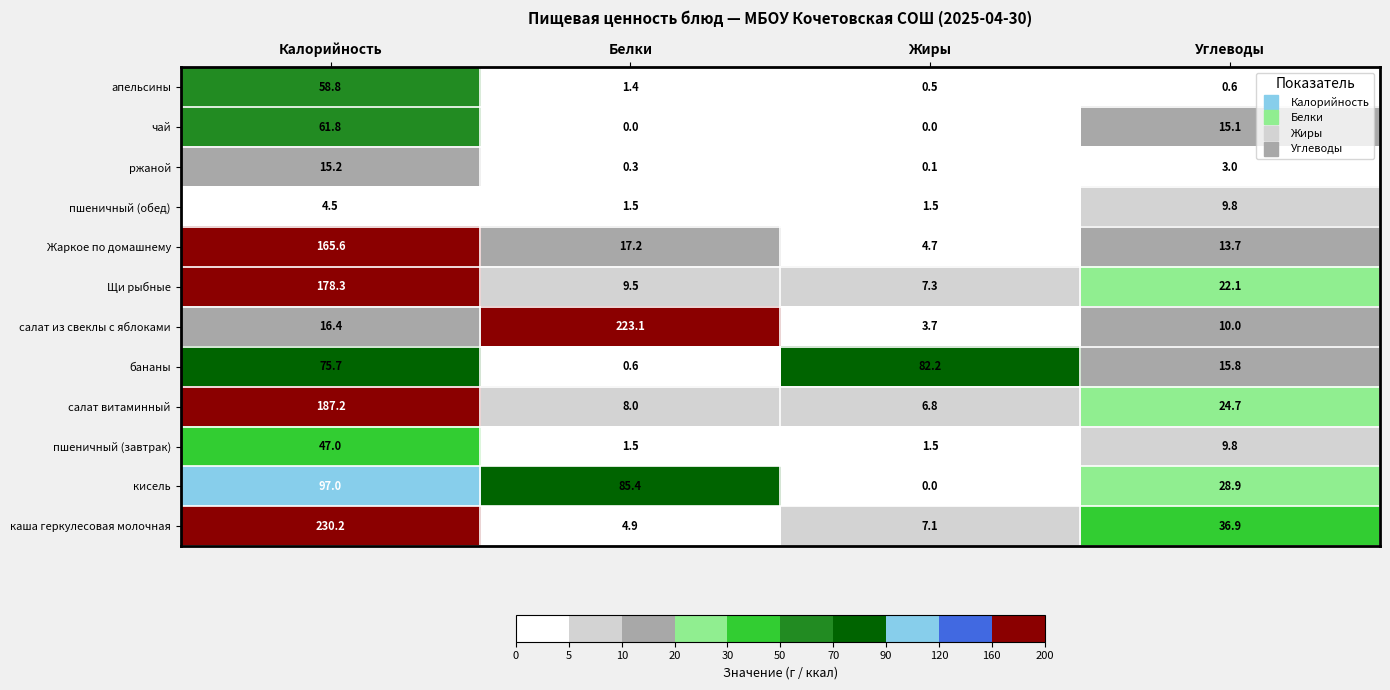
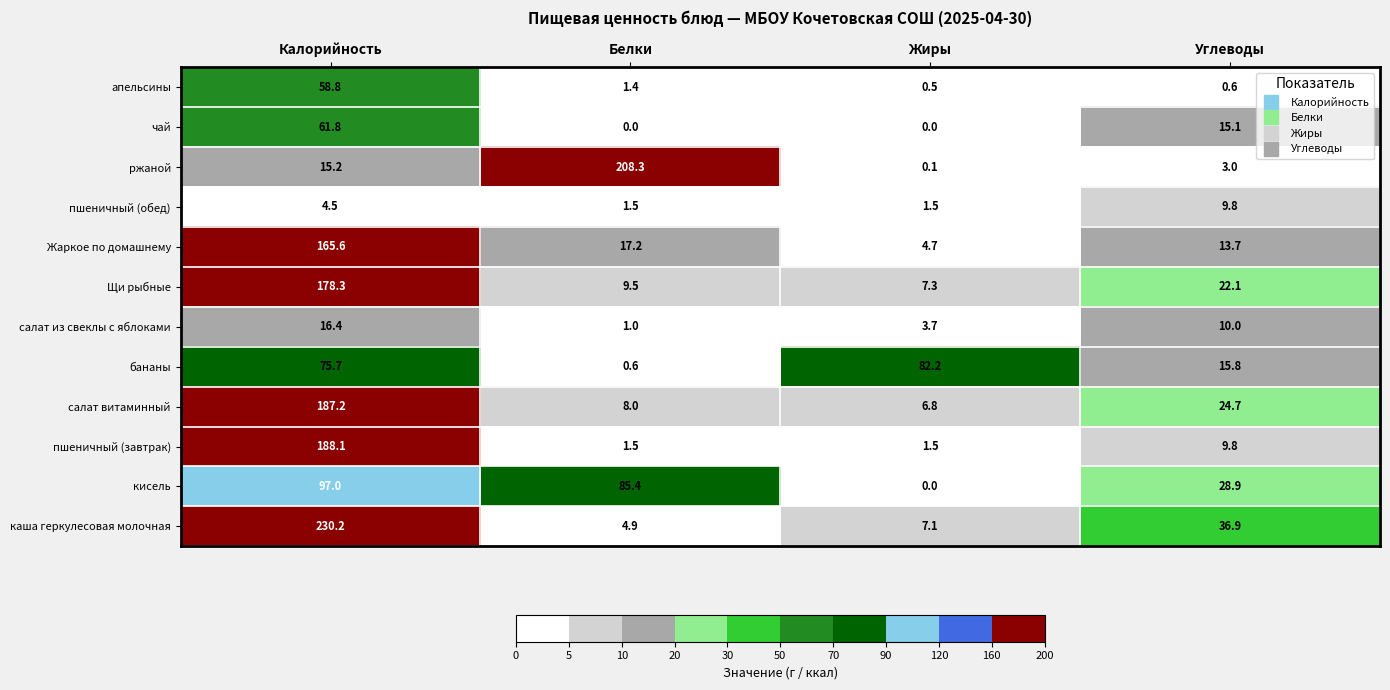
ржаной, Белки: 0.3 -> 208.3
салат из свеклы с яблоками, Белки: 223.1 -> 1.0
пшеничный (завтрак), Калорийность: 47.0 -> 188.1
